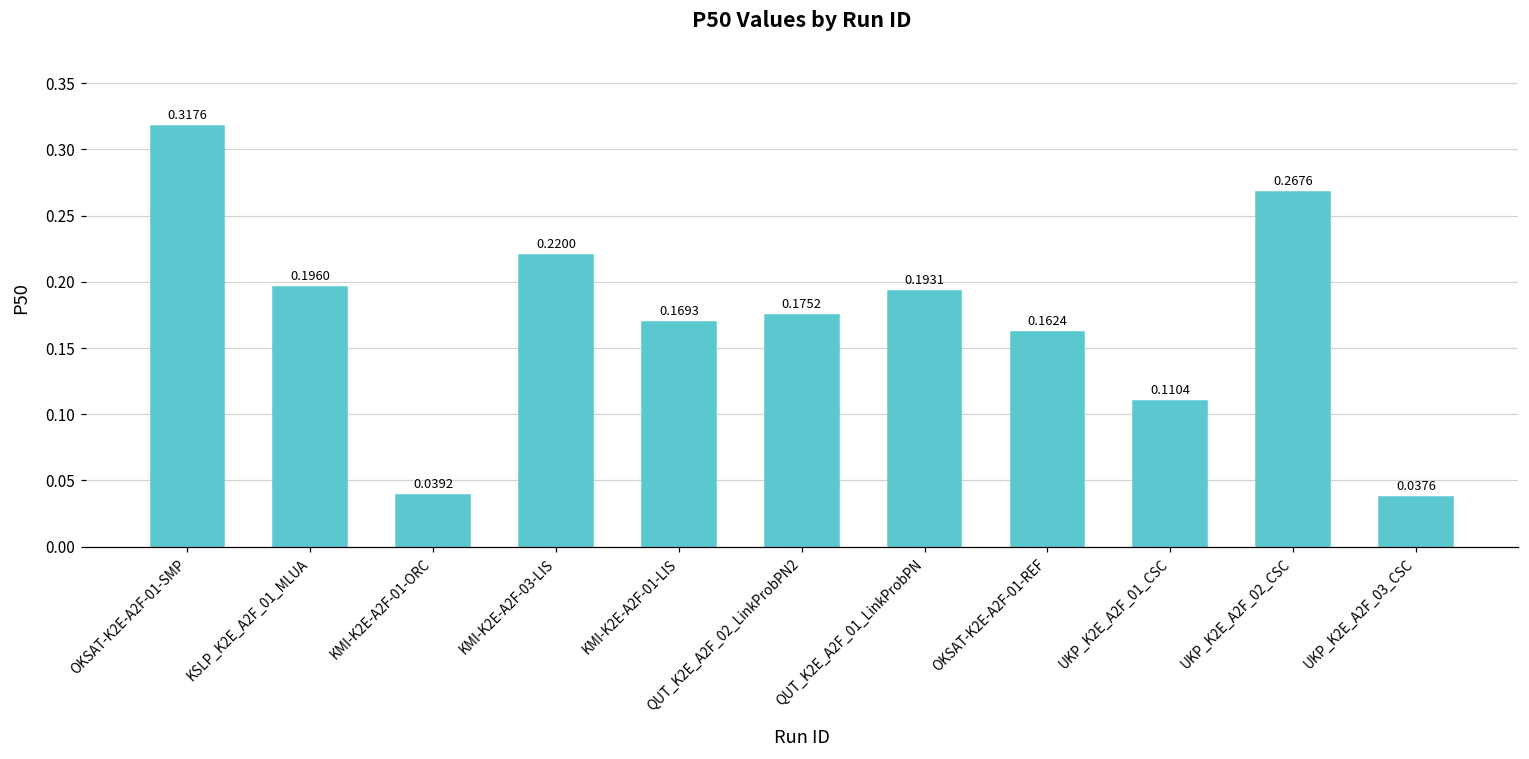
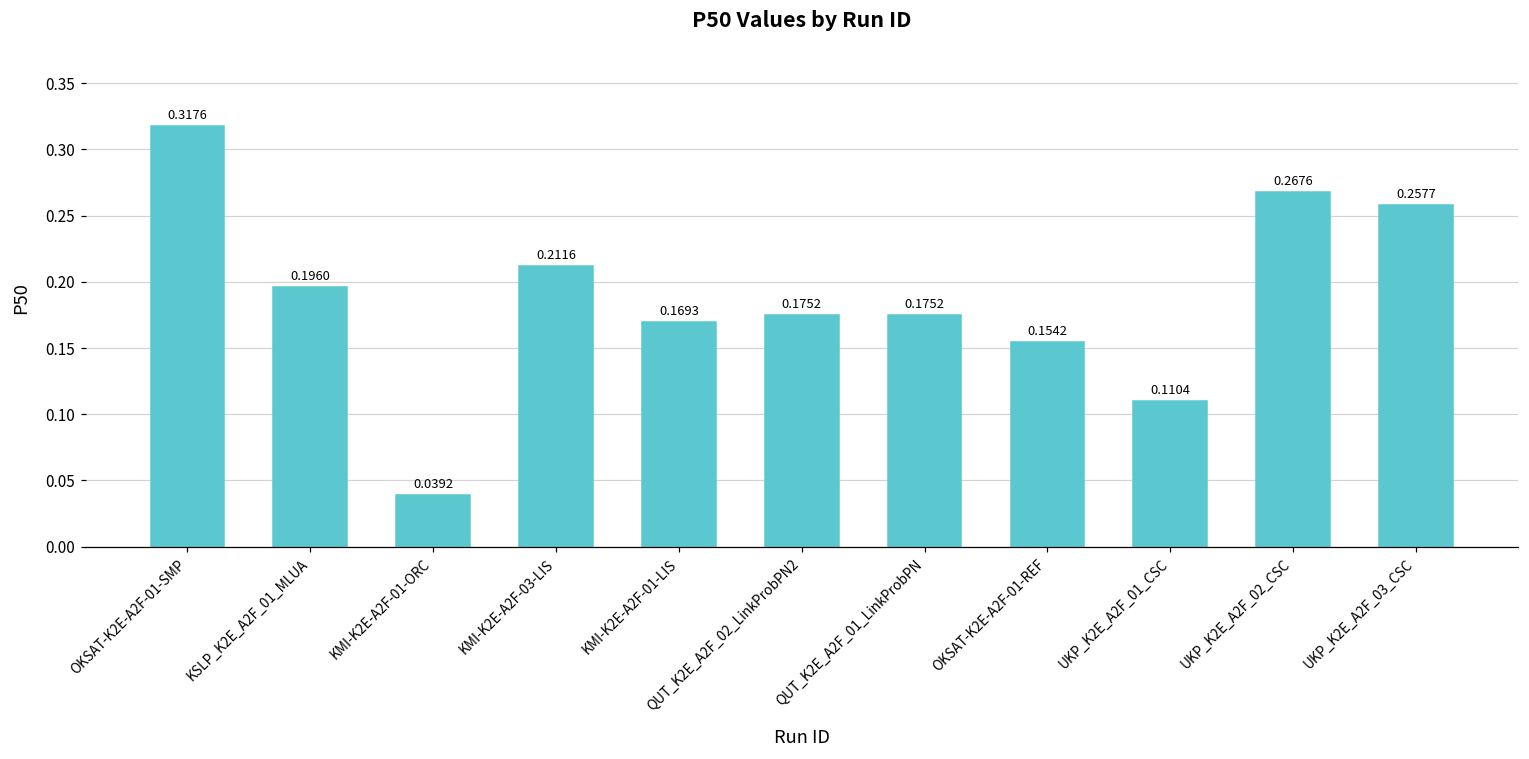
KMI-K2E-A2F-03-LIS: 0.2200 -> 0.2116
QUT_K2E_A2F_01_LinkProbPN: 0.1931 -> 0.1752
OKSAT-K2E-A2F-01-REF: 0.1624 -> 0.1542
UKP_K2E_A2F_03_CSC: 0.0376 -> 0.2577
